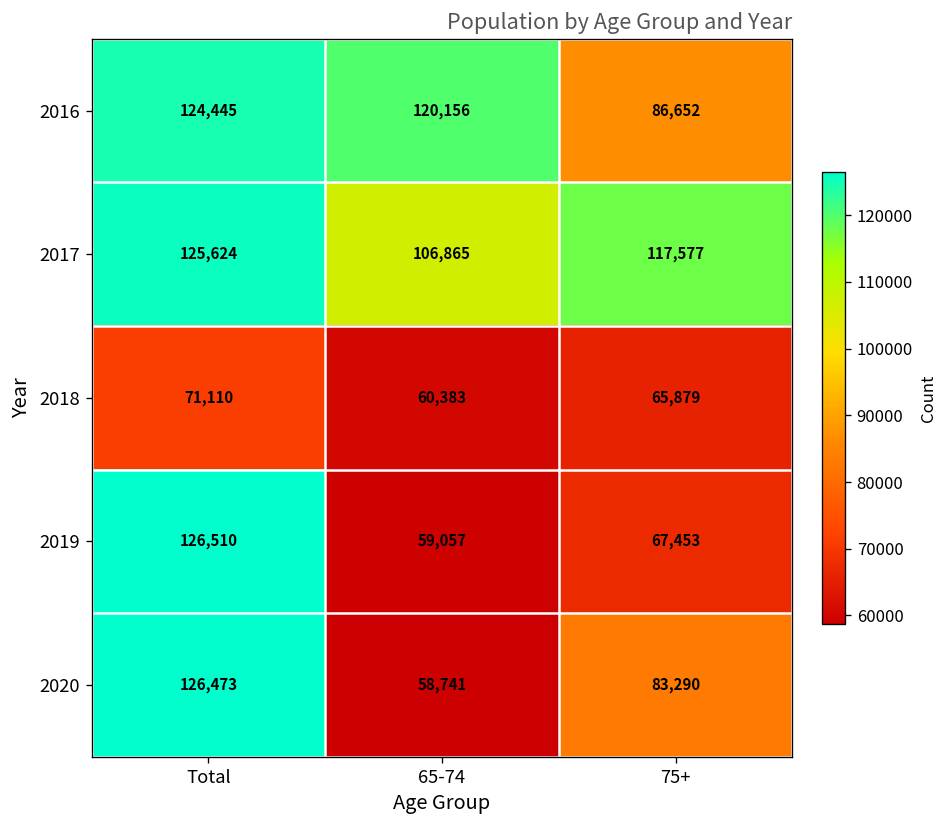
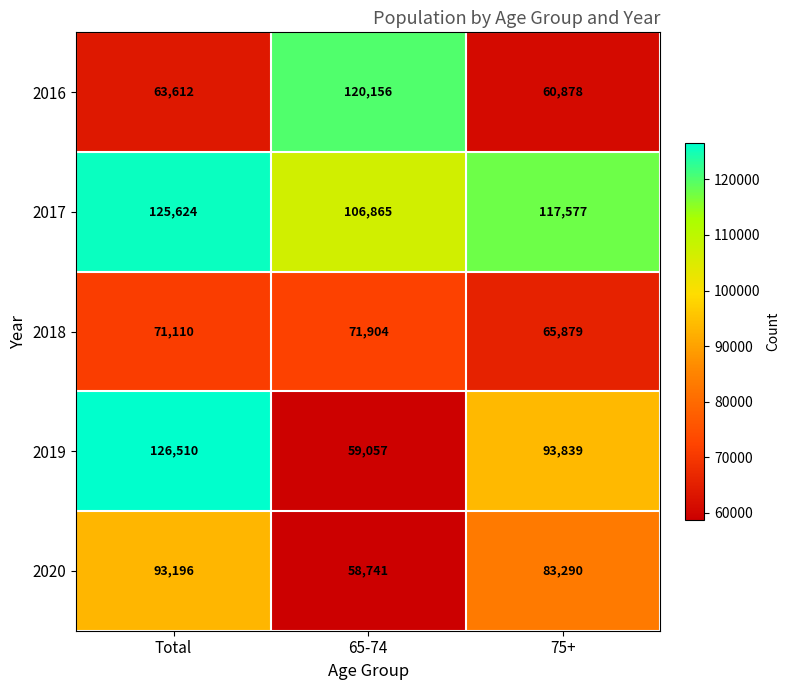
2016, Total: 124,445 -> 63,612
2016, 75+: 86,652 -> 60,878
2018, 65-74: 60,383 -> 71,904
2019, 75+: 67,453 -> 93,839
2020, Total: 126,473 -> 93,196
